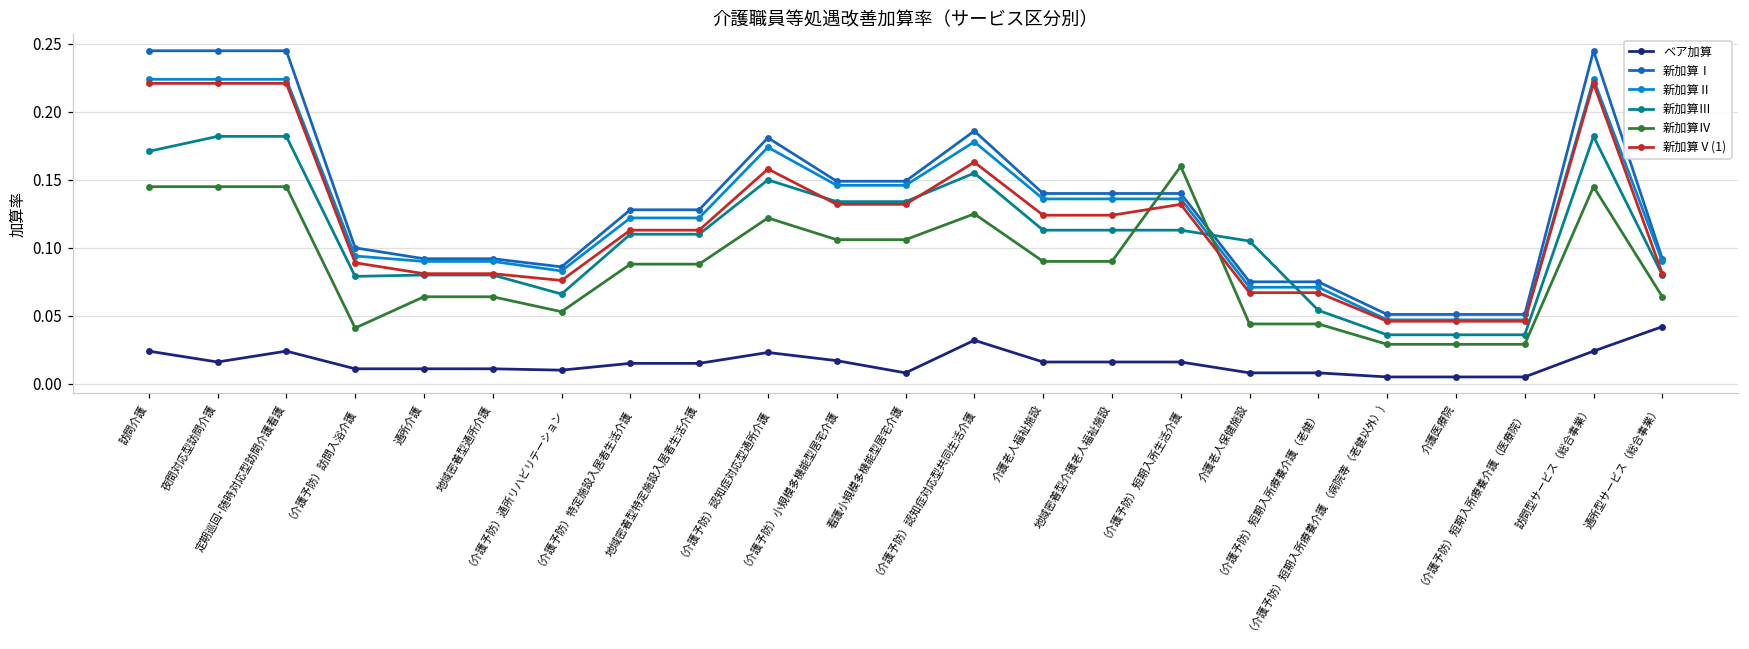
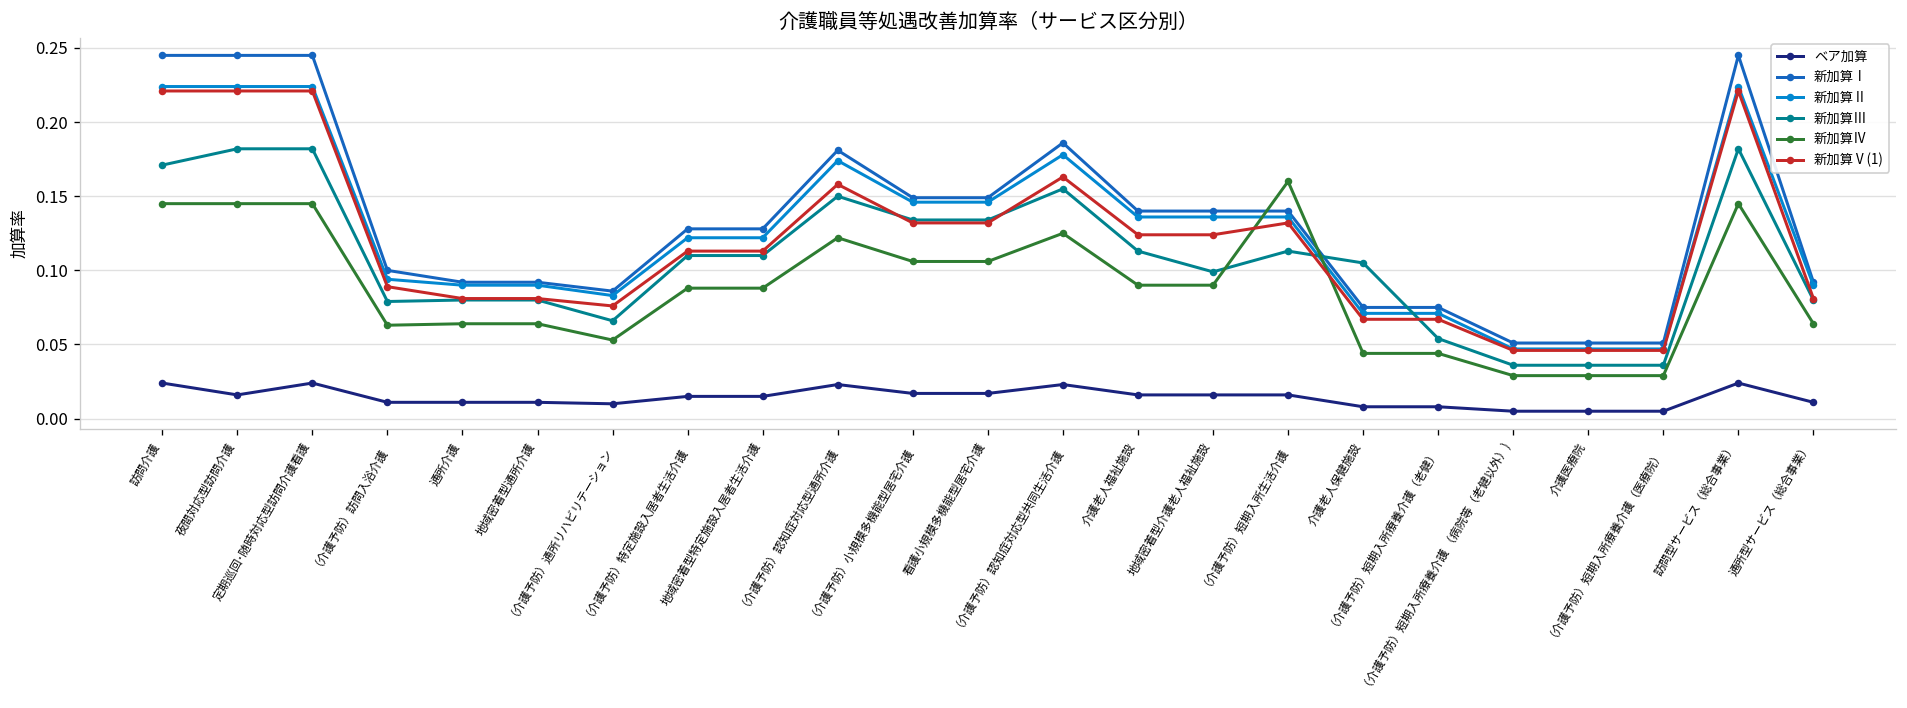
新加算Ⅳ, （介護予防）訪問入浴介護: 0.041 -> 0.063
ベア加算, 看護小規模多機能型居宅介護: 0.008 -> 0.017
ベア加算, （介護予防）認知症対応型共同生活介護: 0.032 -> 0.023
新加算Ⅲ, 地域密着型介護老人福祉施設: 0.113 -> 0.099
ベア加算, 通所型サービス（総合事業）: 0.042 -> 0.011
